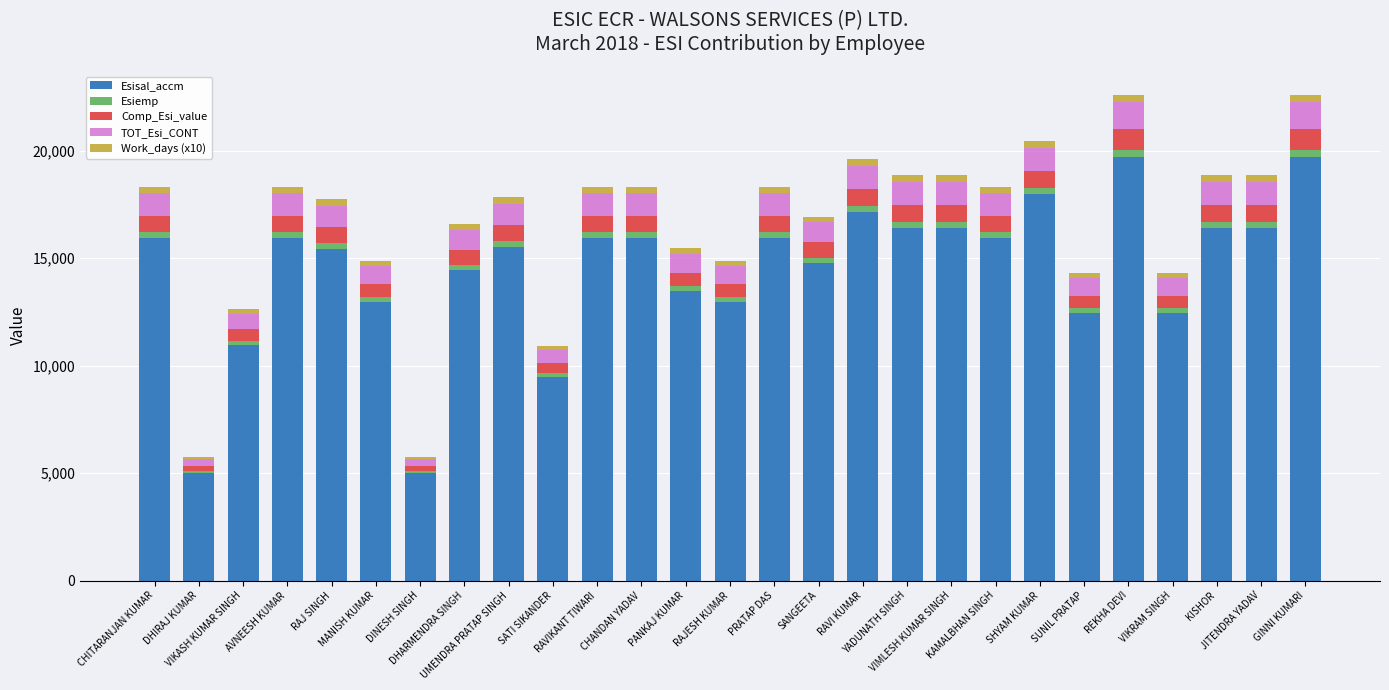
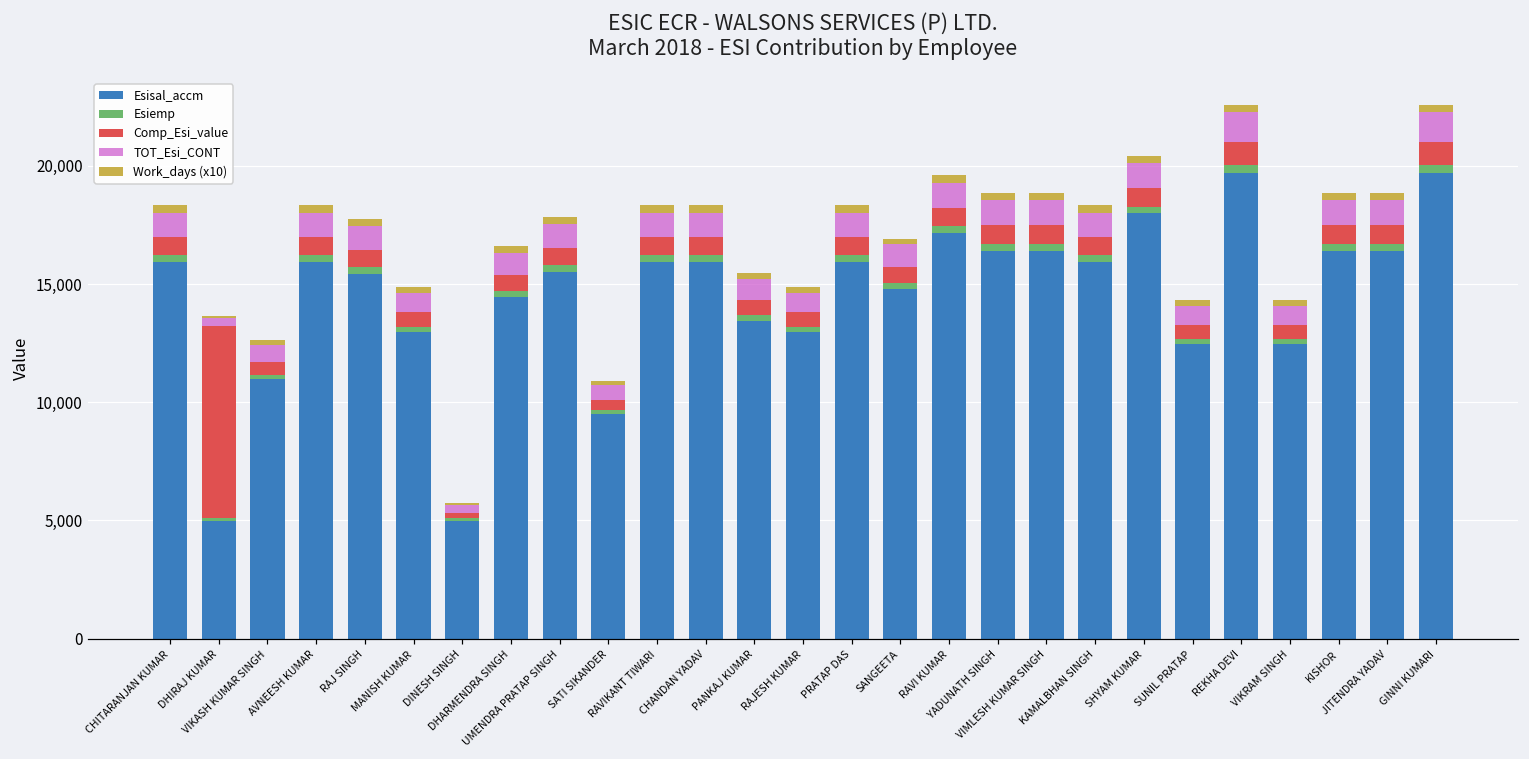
Comp_Esi_value, DHIRAJ KUMAR: 200 -> 8,200
